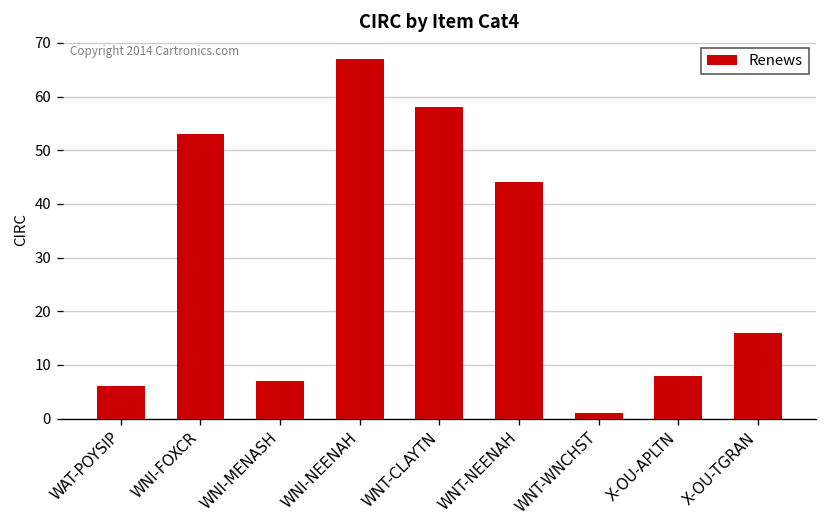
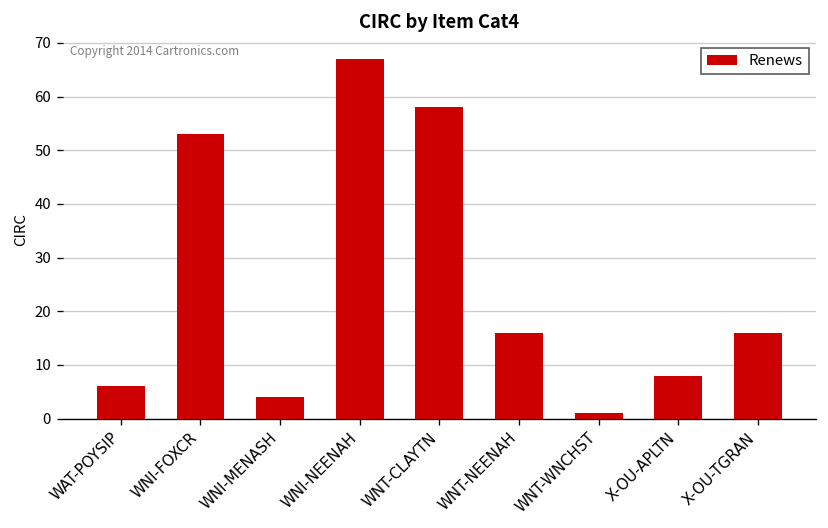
WNI-MENASH: 7 -> 4
WNT-NEENAH: 44 -> 16
